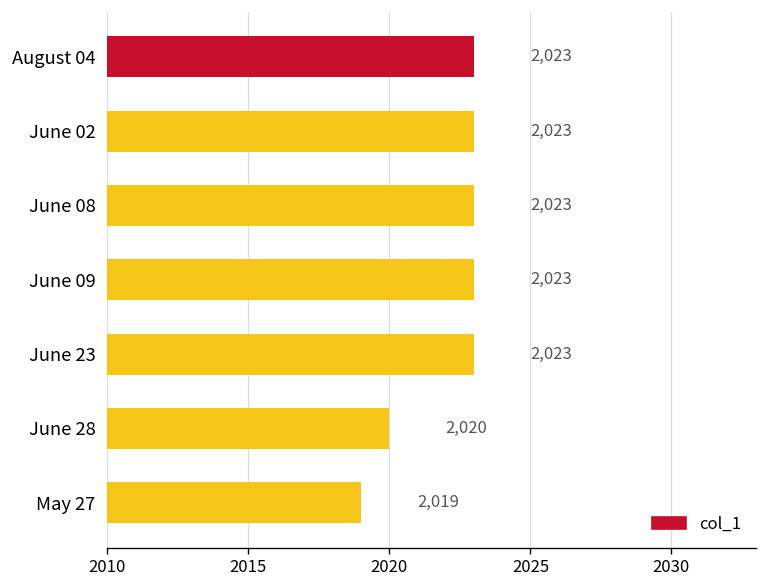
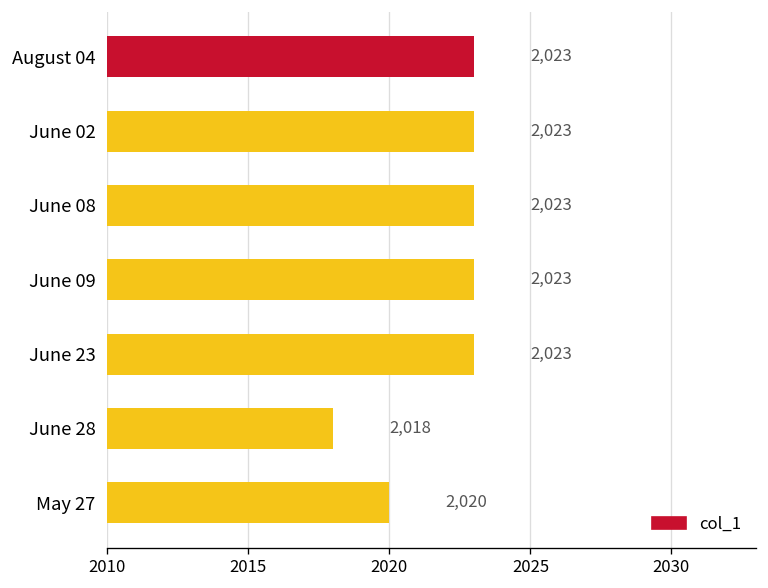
June 28: 2,020 -> 2,018
May 27: 2,019 -> 2,020
